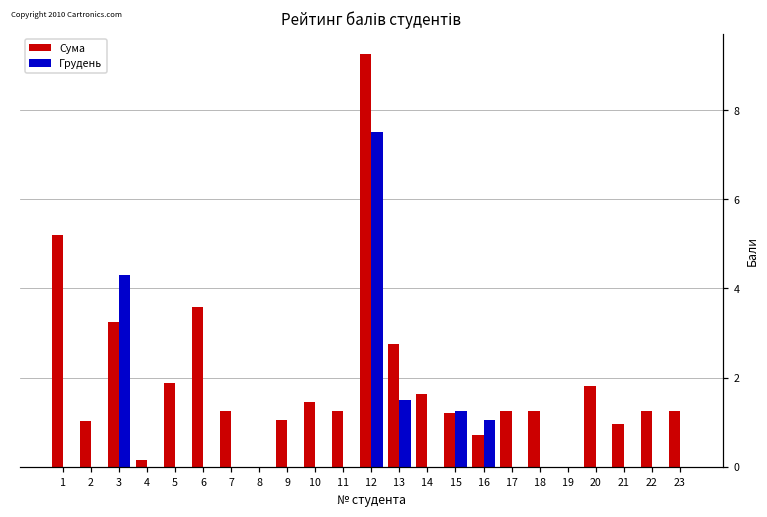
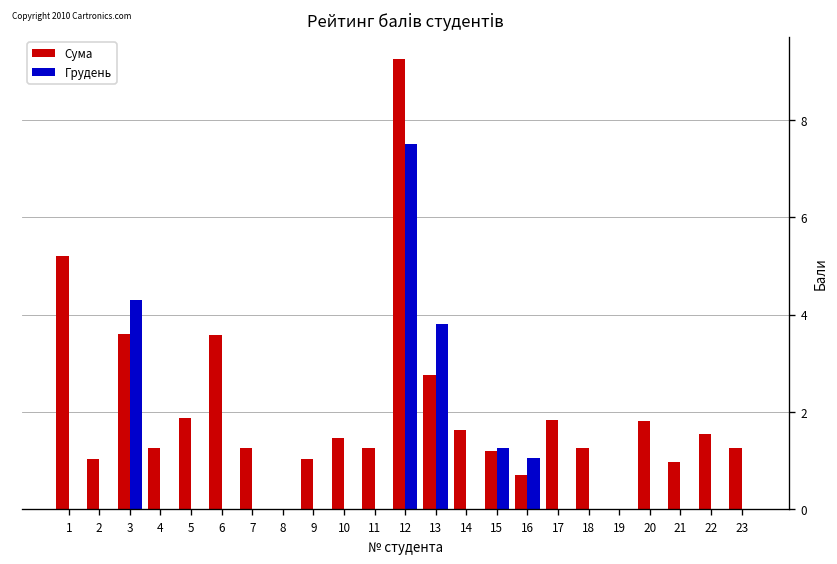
Сума, 3: 3.3 -> 3.6
Сума, 4: 0.2 -> 1.3
Грудень, 13: 1.5 -> 3.8
Сума, 17: 1.3 -> 1.8
Сума, 22: 1.3 -> 1.6
